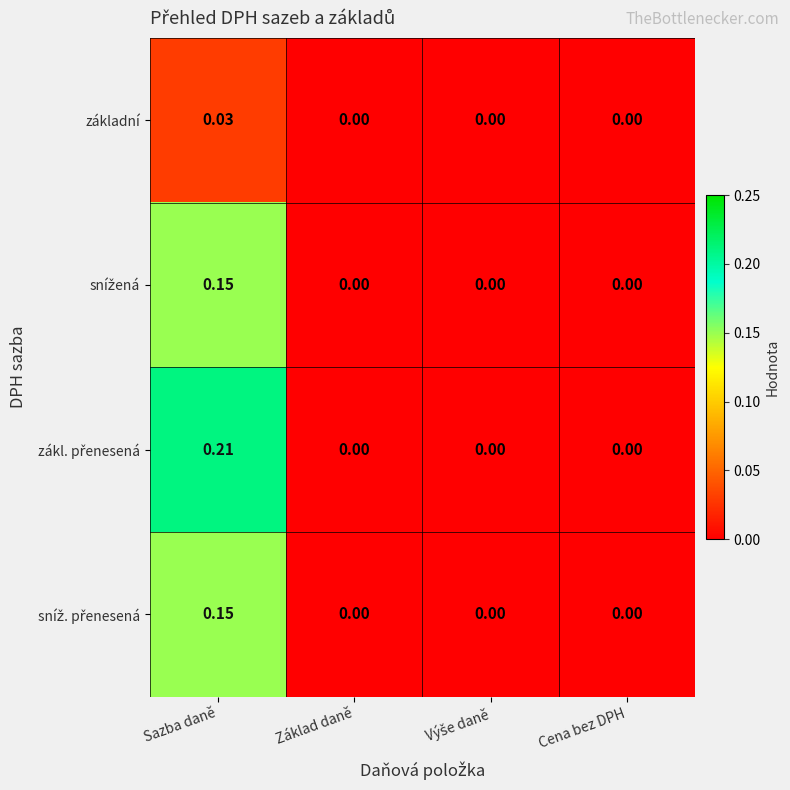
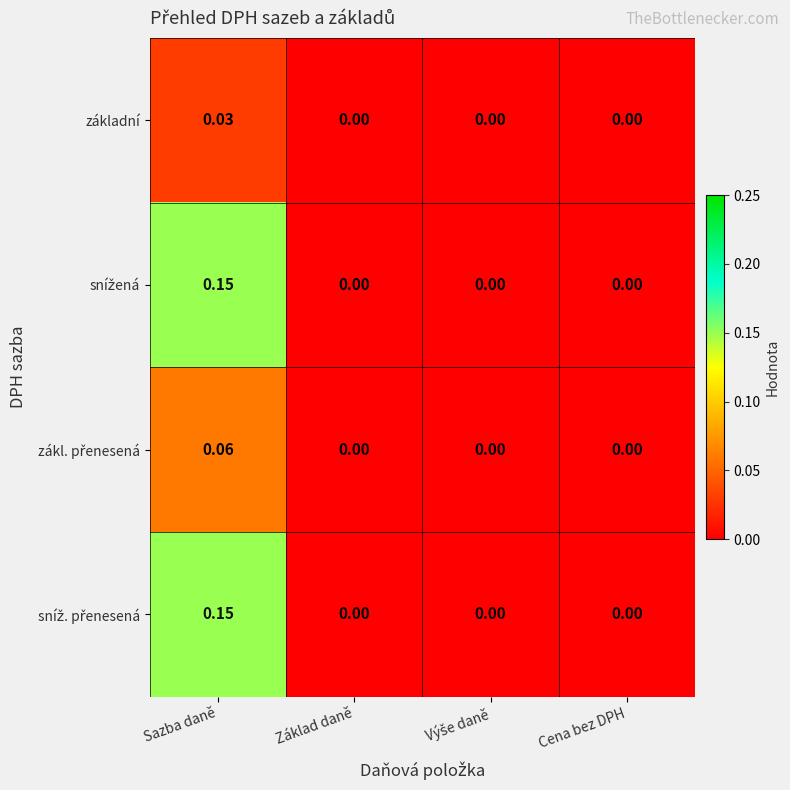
zákl. přenesená, Sazba daně: 0.21 -> 0.06
